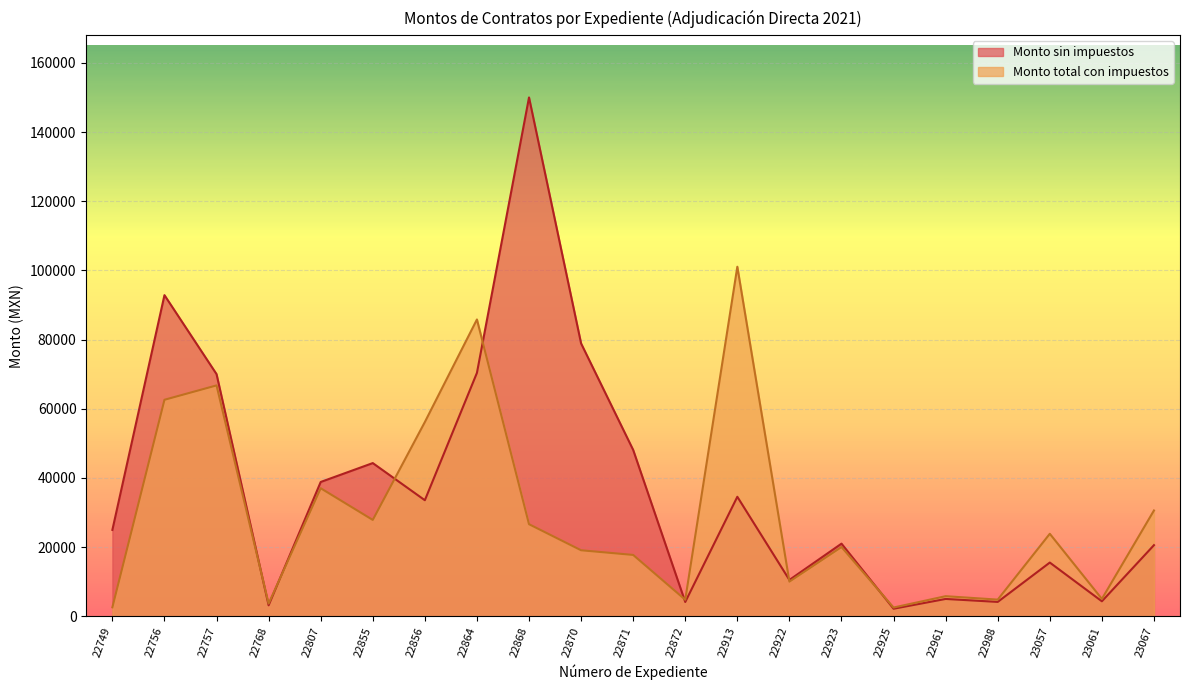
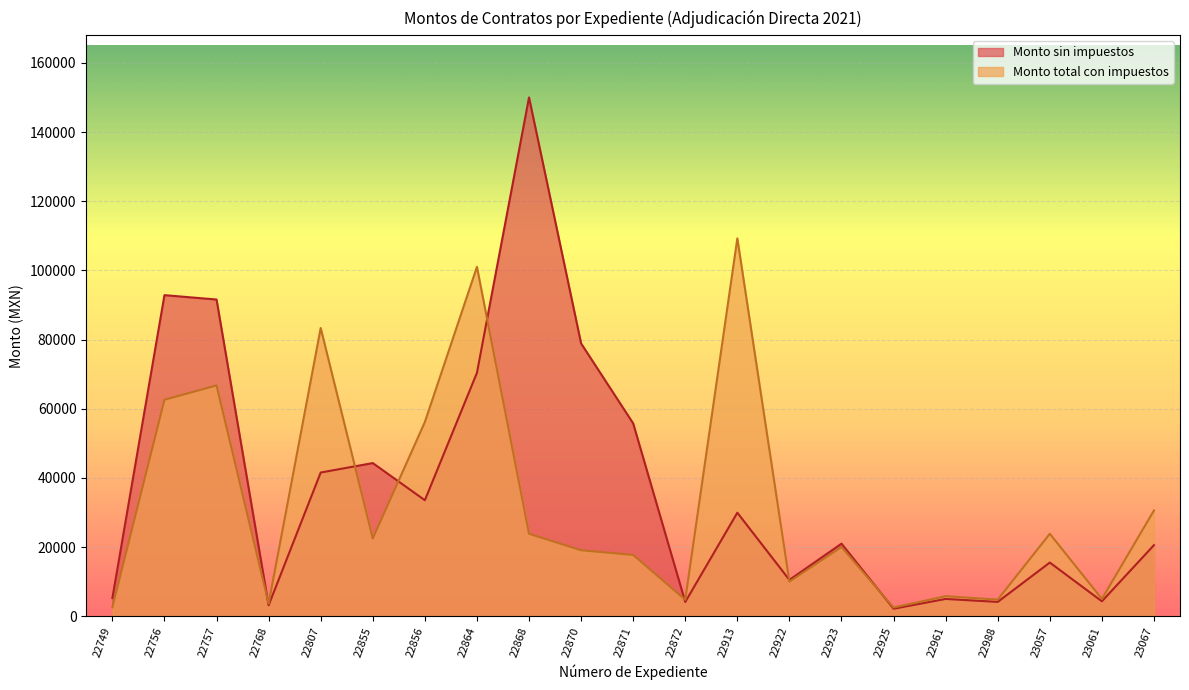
Monto sin impuestos, 22749: 25000 -> 5000
Monto sin impuestos, 22757: 70000 -> 92000
Monto sin impuestos, 22807: 39000 -> 42000
Monto total con impuestos, 22807: 37000 -> 83000
Monto total con impuestos, 22855: 28000 -> 22000
Monto total con impuestos, 22864: 86000 -> 101000
Monto total con impuestos, 22868: 27000 -> 24000
Monto sin impuestos, 22871: 48000 -> 56000
Monto sin impuestos, 22913: 35000 -> 30000
Monto total con impuestos, 22913: 101000 -> 109000
